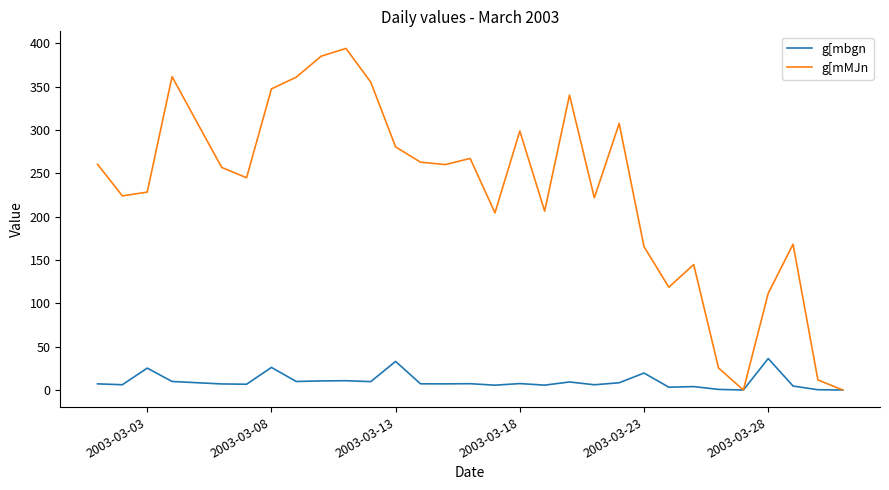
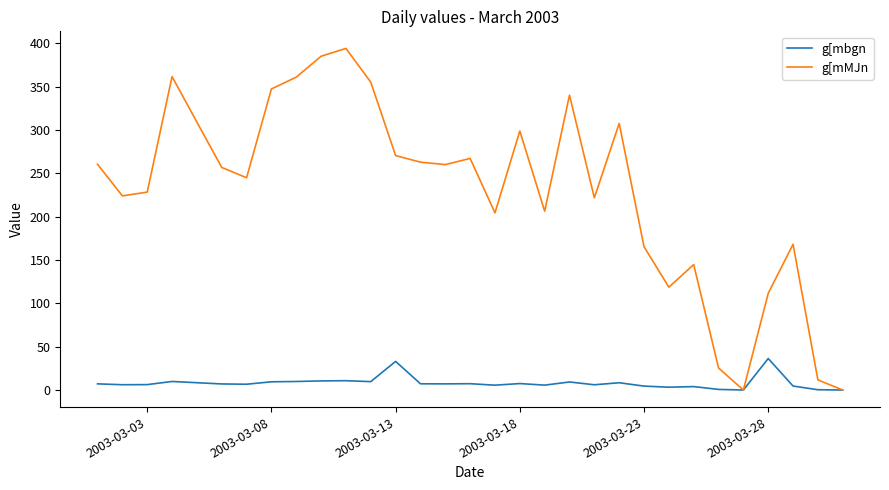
g[mbgn, 2003-03-03: 30 -> 10
g[mbgn, 2003-03-08: 30 -> 10
g[mMJn, 2003-03-13: 280 -> 270
g[mbgn, 2003-03-23: 20 -> 0
